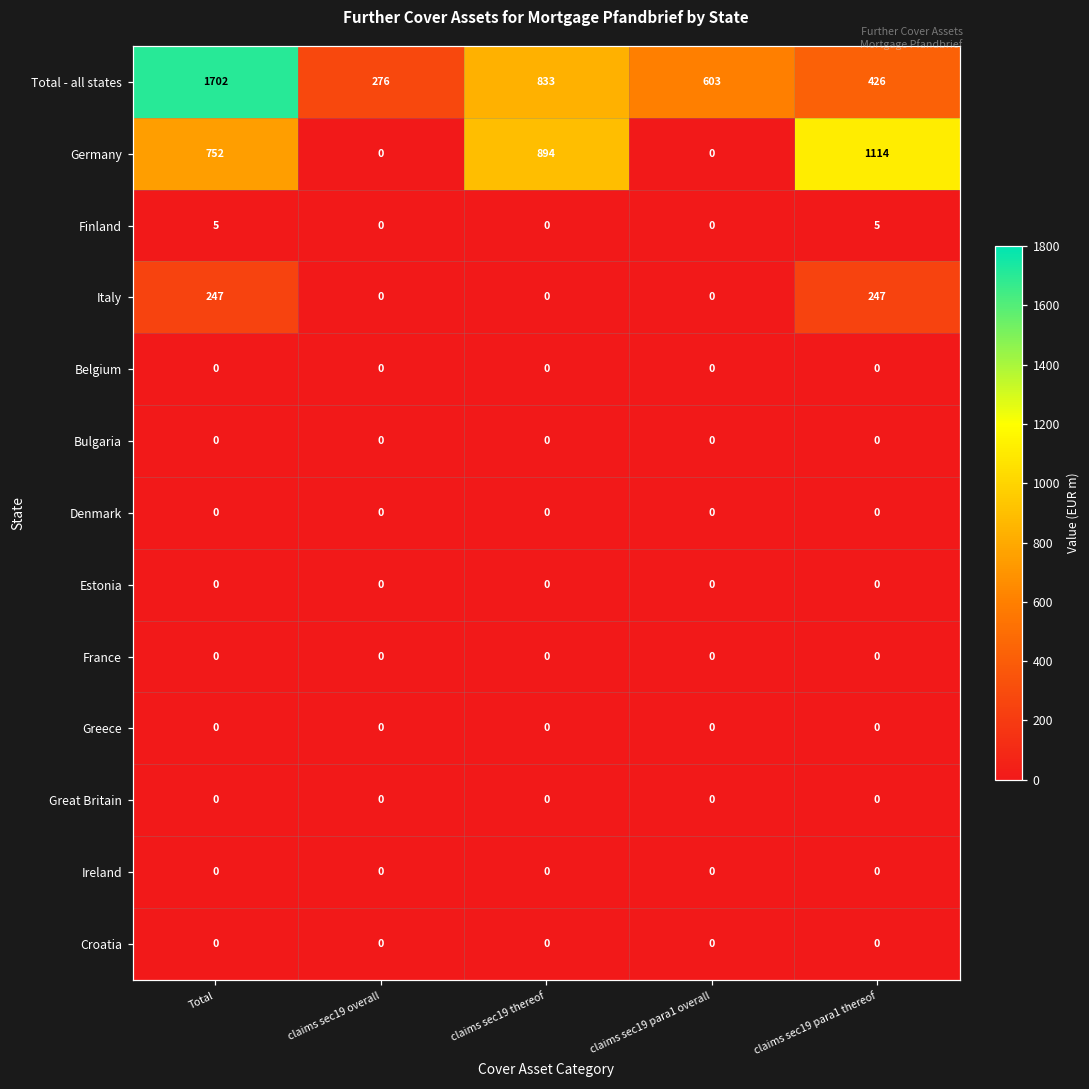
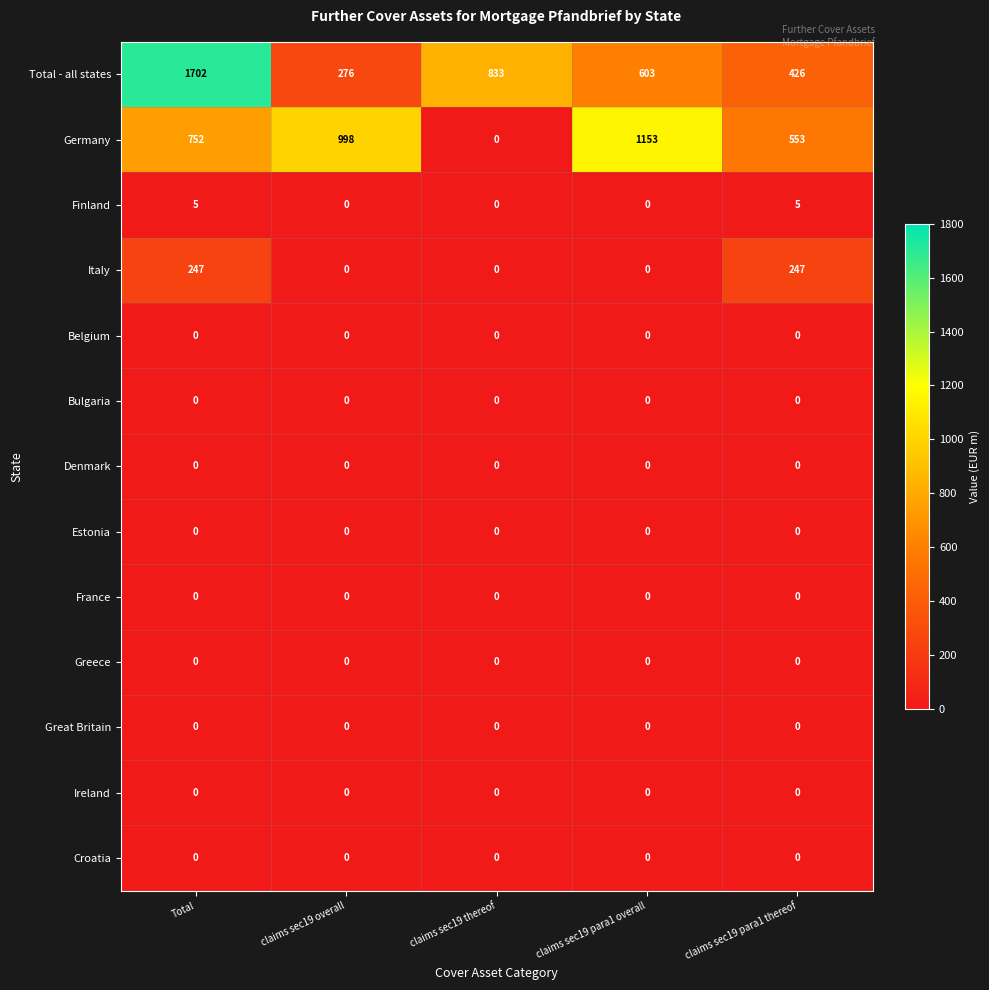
Germany, claims sec19 overall: 0 -> 998
Germany, claims sec19 thereof: 894 -> 0
Germany, claims sec19 para1 overall: 0 -> 1153
Germany, claims sec19 para1 thereof: 1114 -> 553
